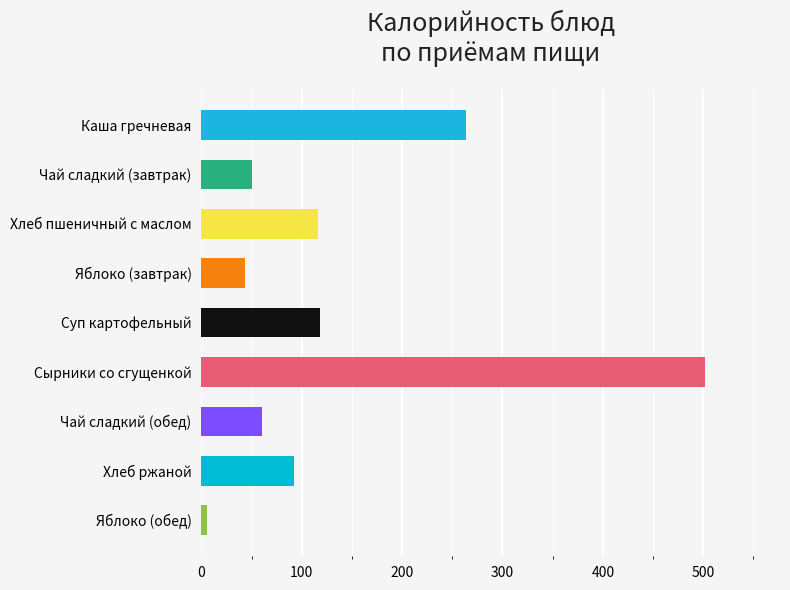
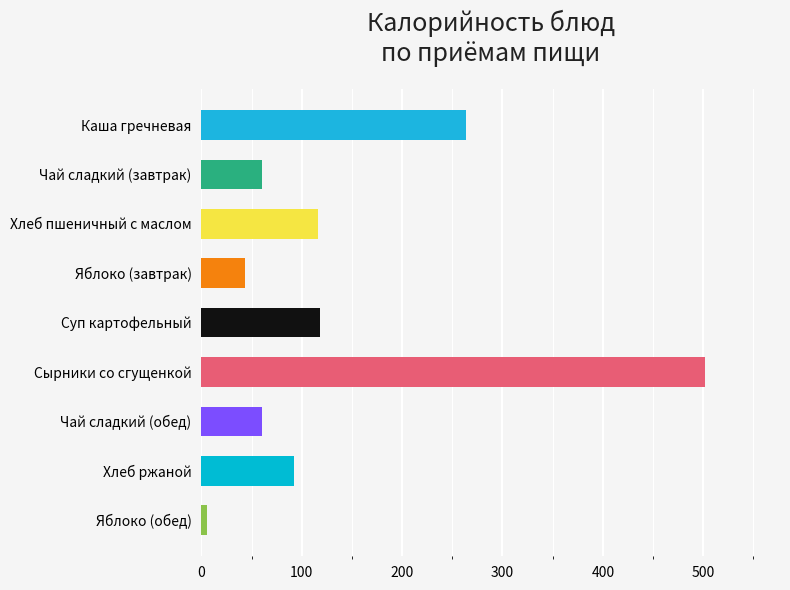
Чай сладкий (завтрак): 51 -> 60
